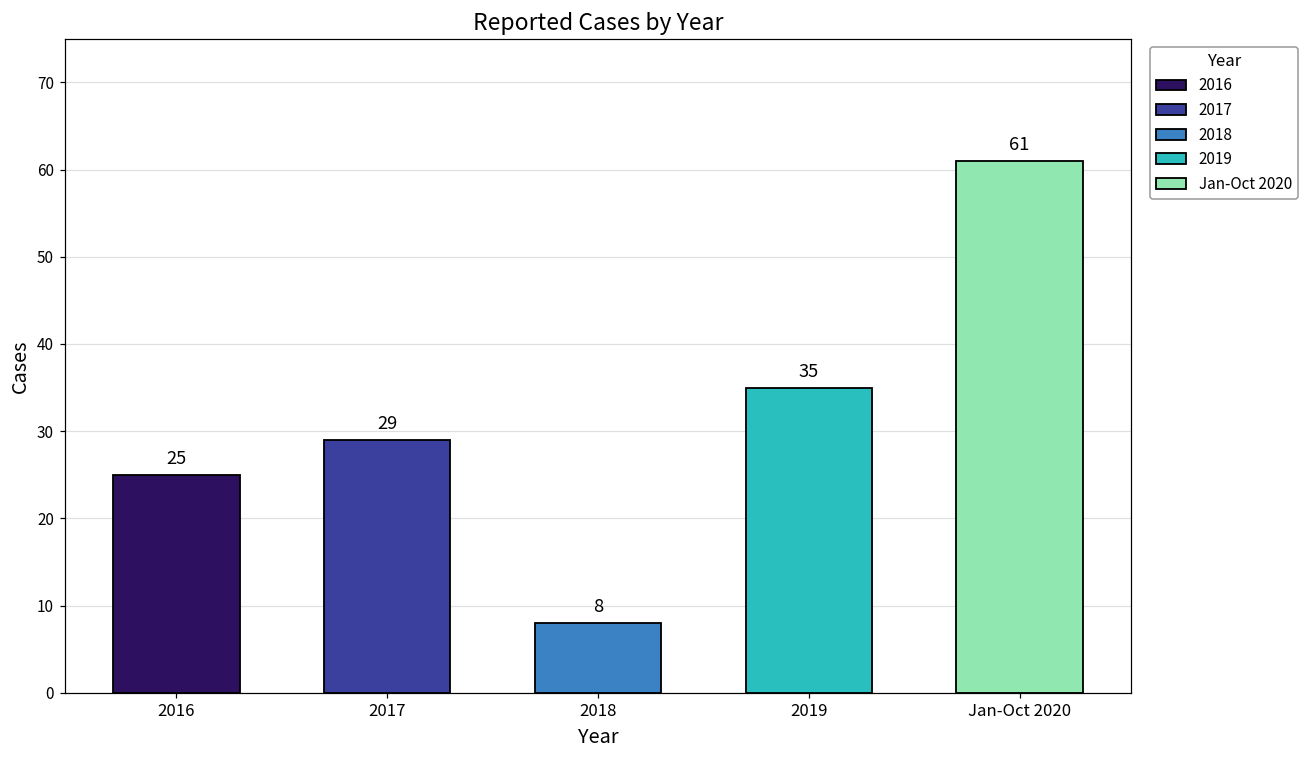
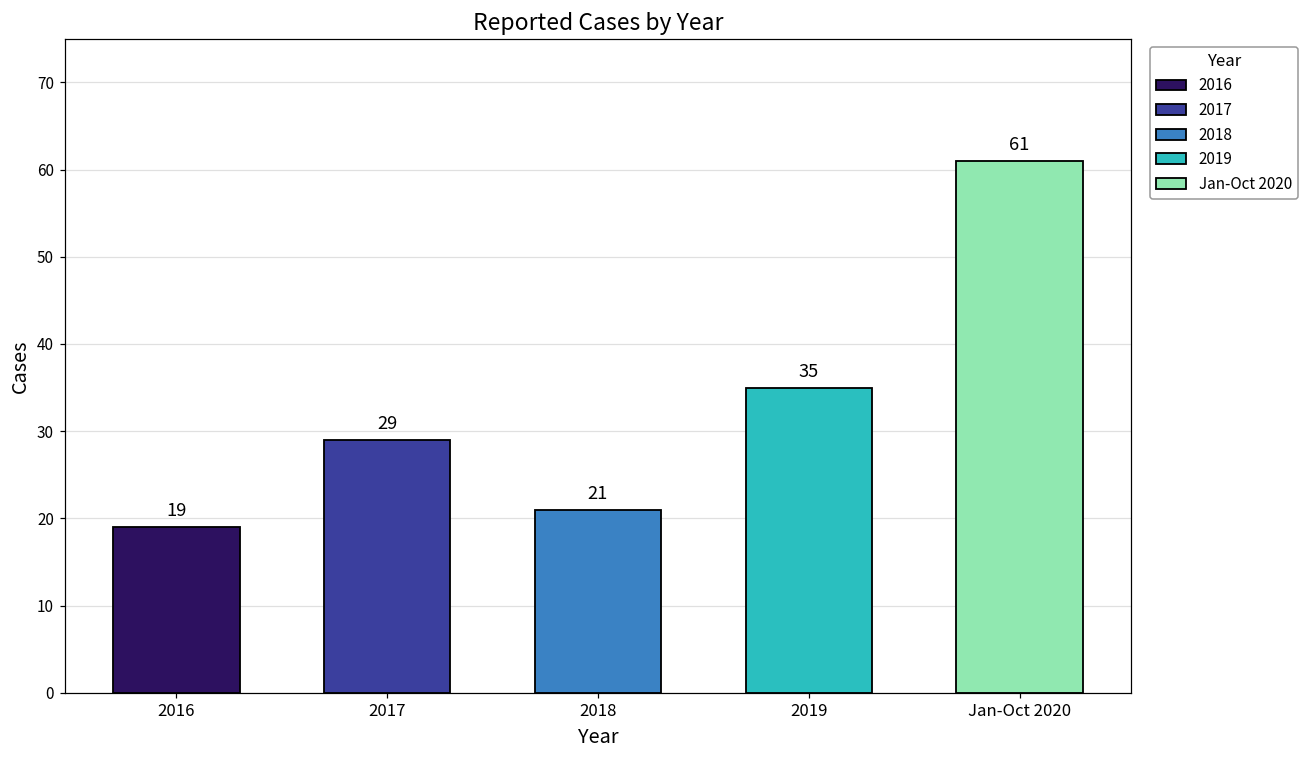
2016: 25 -> 19
2018: 8 -> 21
